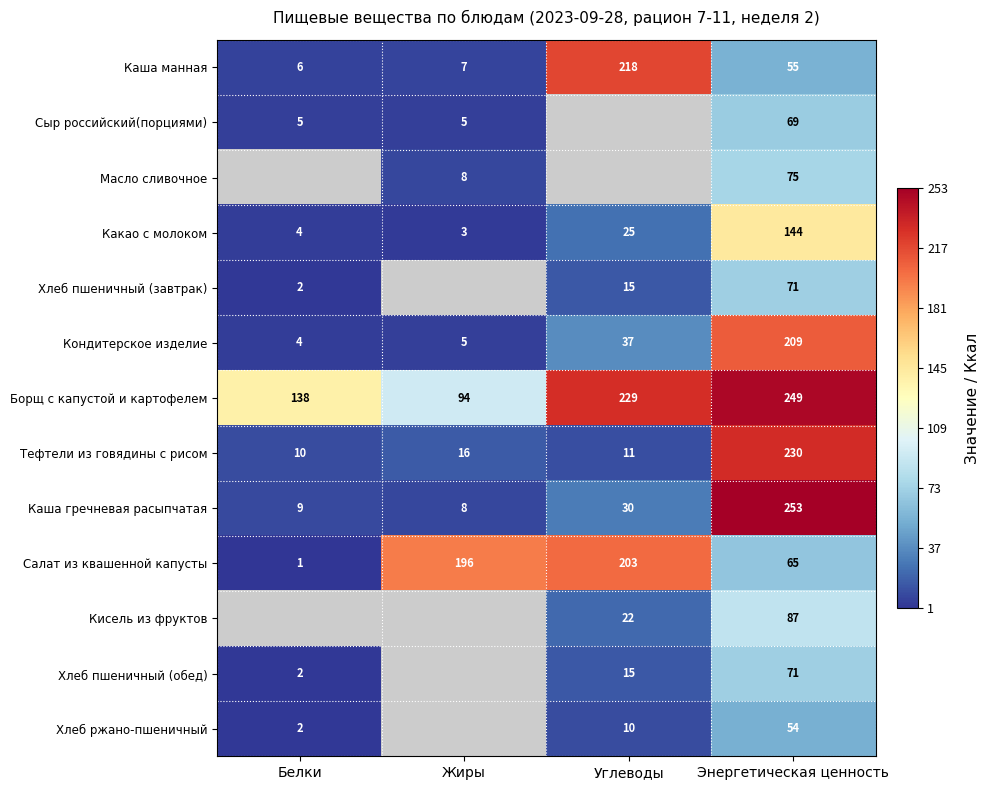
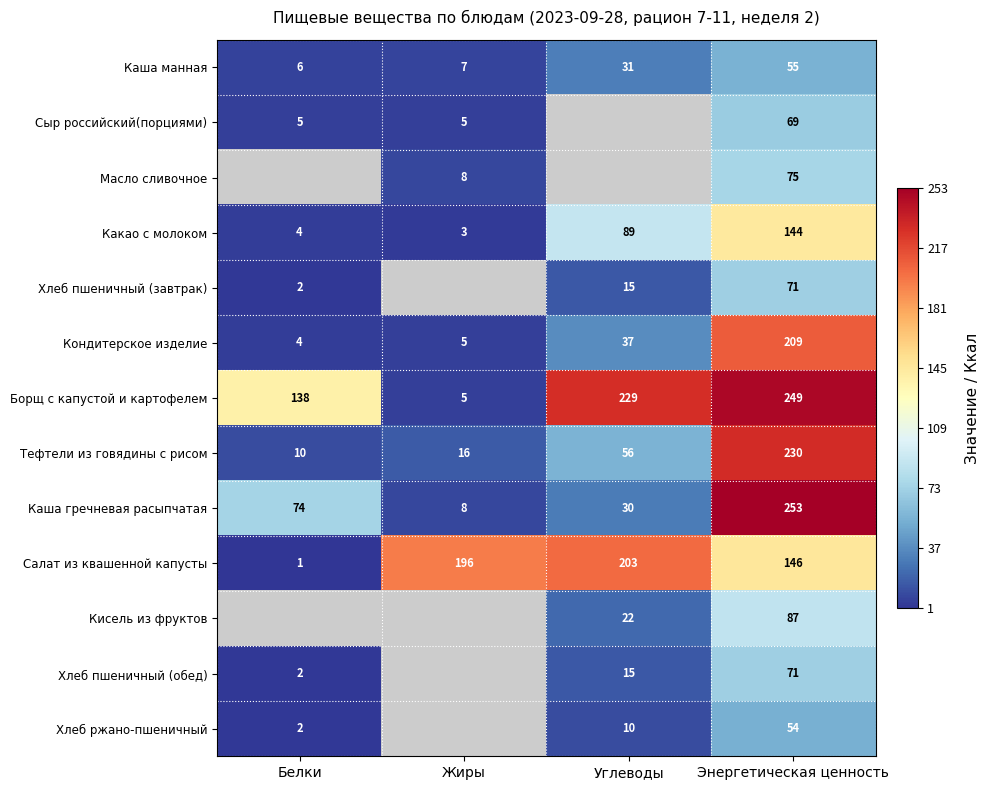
Каша манная, Углеводы: 218 -> 31
Какао с молоком, Углеводы: 25 -> 89
Борщ с капустой и картофелем, Жиры: 94 -> 5
Тефтели из говядины с рисом, Углеводы: 11 -> 56
Каша гречневая расыпчатая, Белки: 9 -> 74
Салат из квашенной капусты, Энергетическая ценность: 65 -> 146
